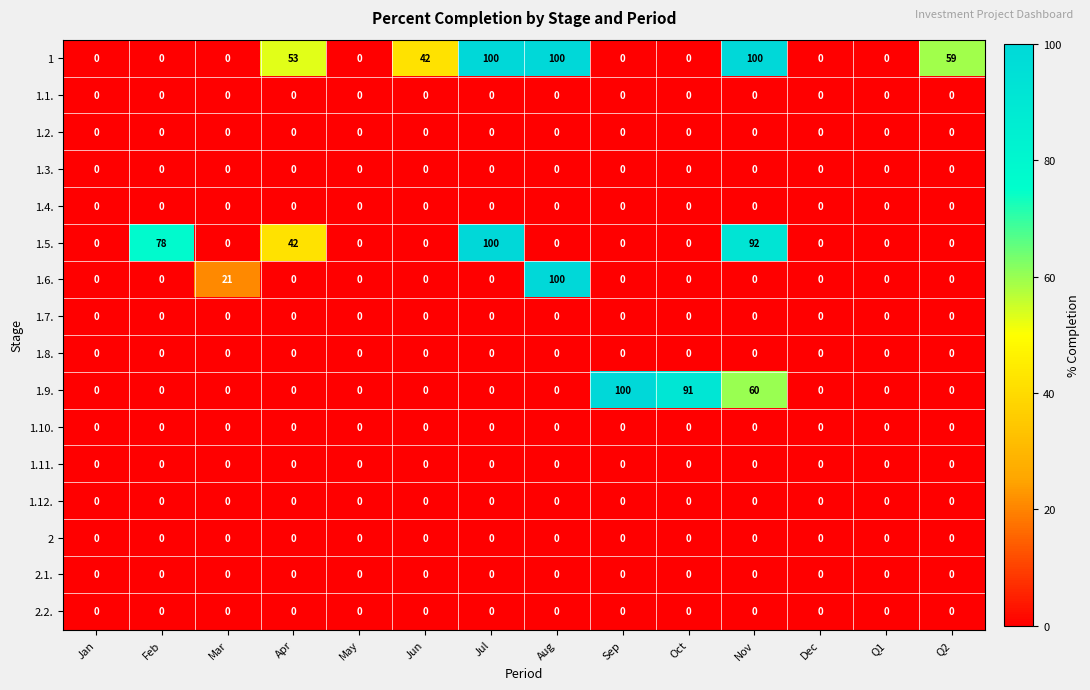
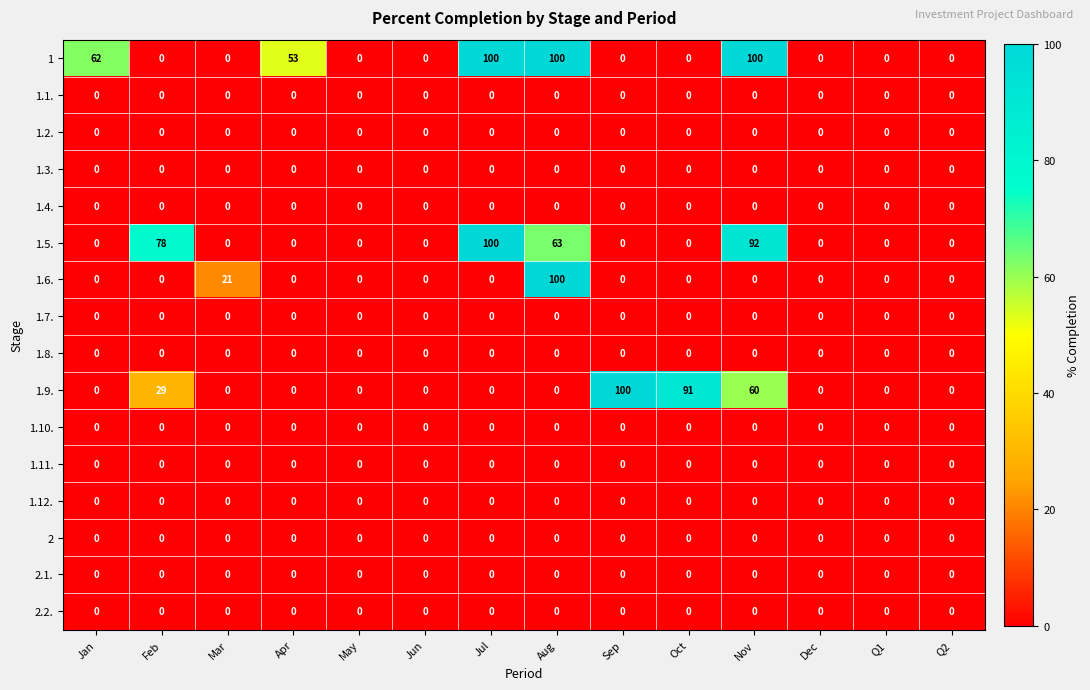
1, Jan: 0 -> 62
1, Jun: 42 -> 0
1, Q2: 59 -> 0
1.5., Apr: 42 -> 0
1.5., Aug: 0 -> 63
1.9., Feb: 0 -> 29
